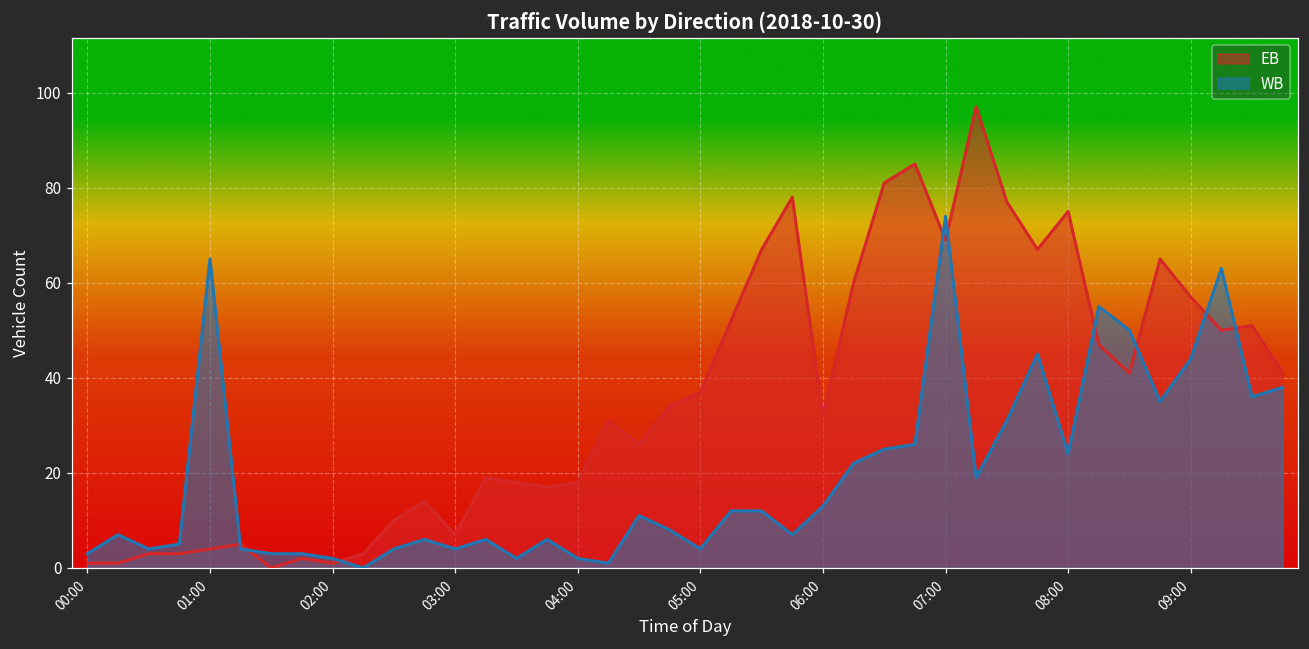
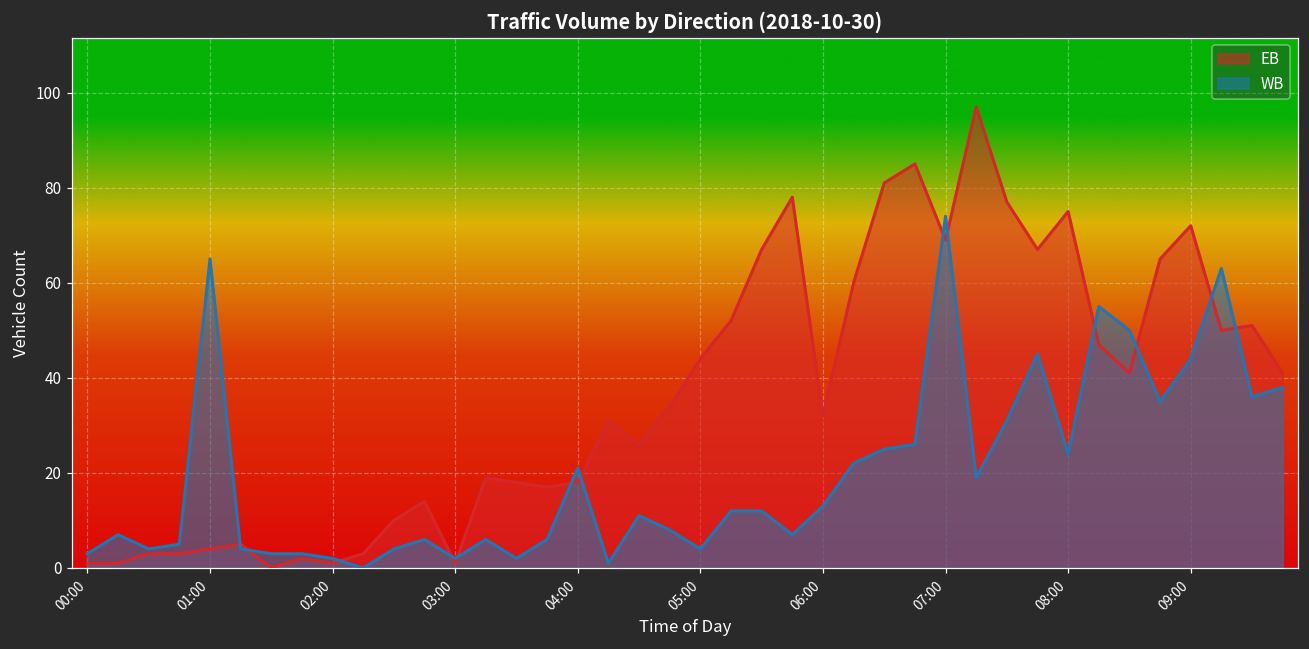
EB, 03:00: 7 -> 1
WB, 03:00: 4 -> 2
WB, 04:00: 2 -> 21
EB, 05:00: 37 -> 44
EB, 09:00: 57 -> 72
